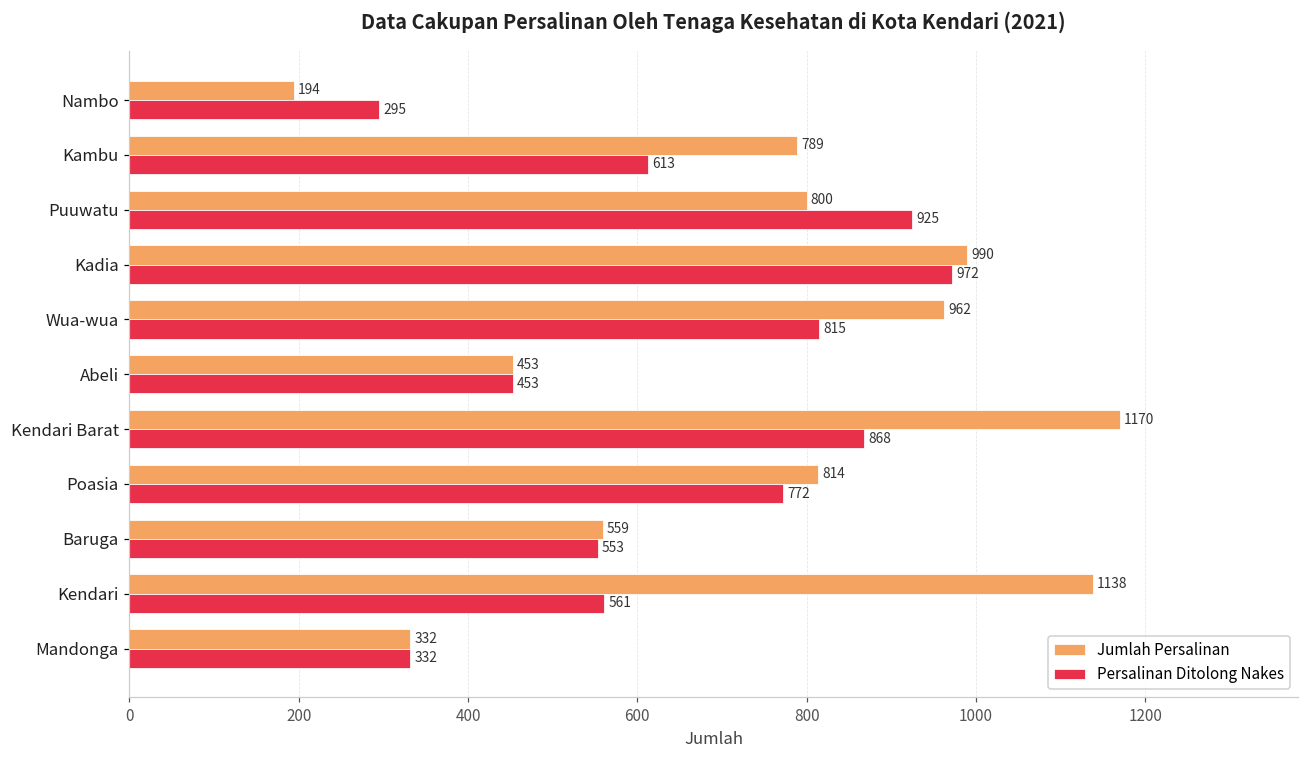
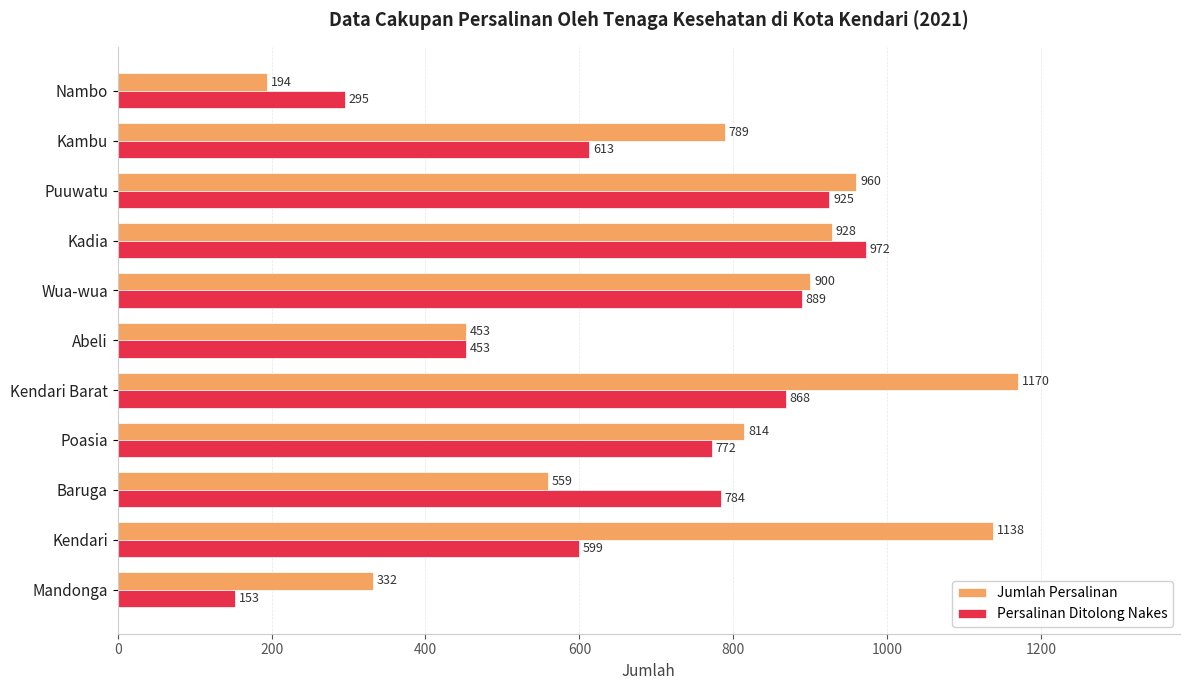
Jumlah Persalinan, Puuwatu: 800 -> 960
Jumlah Persalinan, Kadia: 990 -> 928
Jumlah Persalinan, Wua-wua: 962 -> 900
Persalinan Ditolong Nakes, Wua-wua: 815 -> 889
Persalinan Ditolong Nakes, Baruga: 553 -> 784
Persalinan Ditolong Nakes, Kendari: 561 -> 599
Persalinan Ditolong Nakes, Mandonga: 332 -> 153
